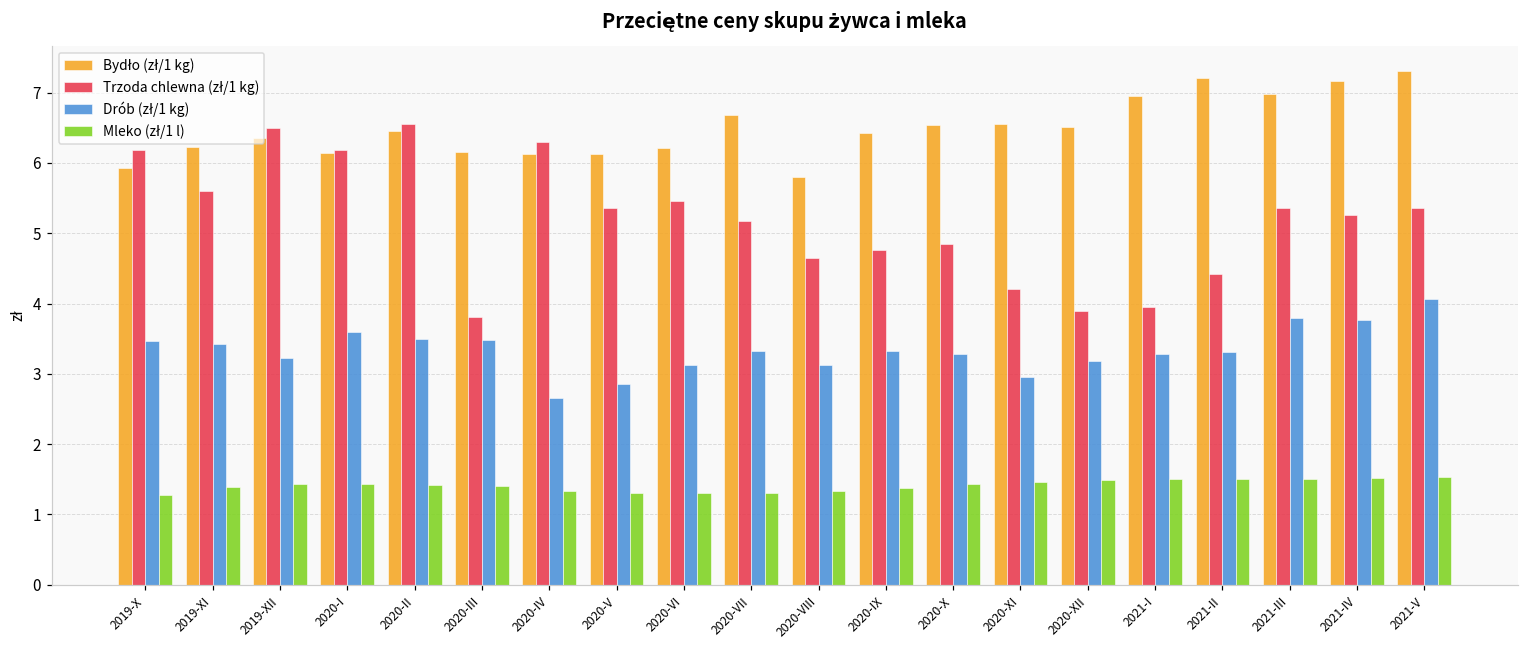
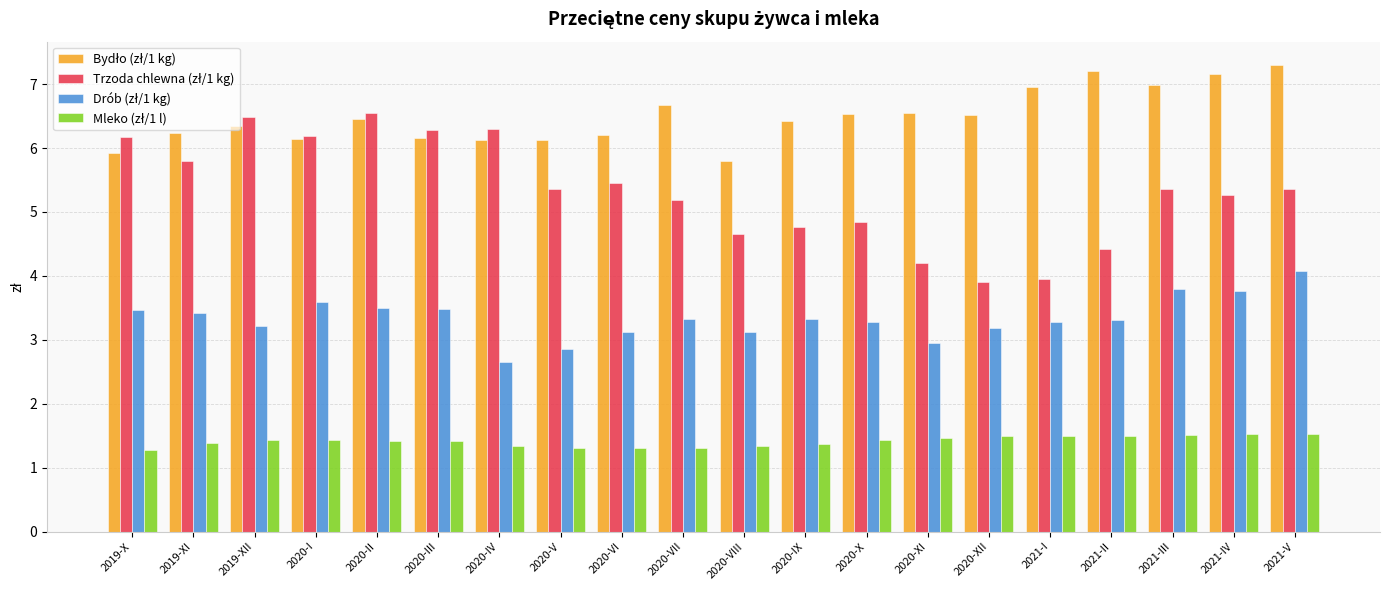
Trzoda chlewna (zł/1 kg), 2019-XI: 5.6 -> 5.8
Trzoda chlewna (zł/1 kg), 2020-III: 3.8 -> 6.3
